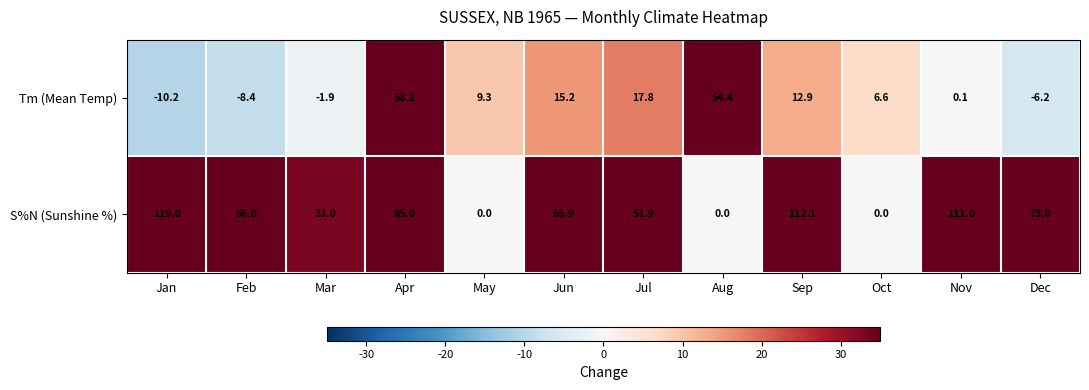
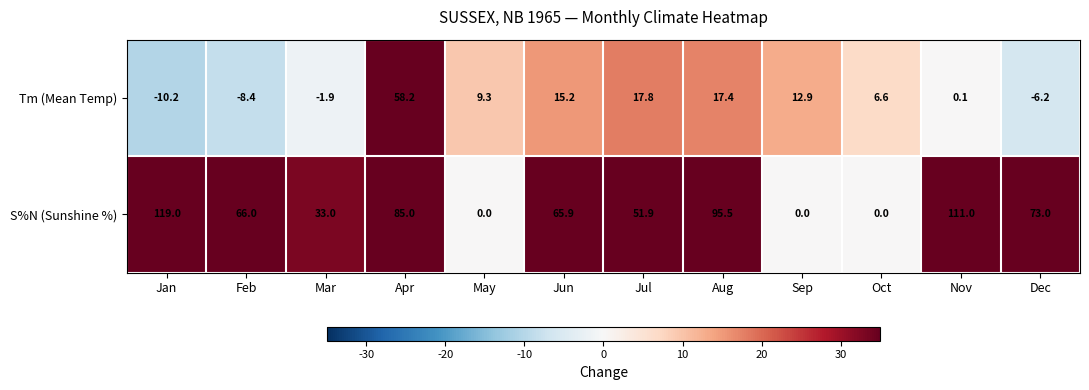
Tm (Mean Temp), Aug: 54.4 -> 17.4
S%N (Sunshine %), Aug: 0.0 -> 95.5
S%N (Sunshine %), Sep: 112.1 -> 0.0
